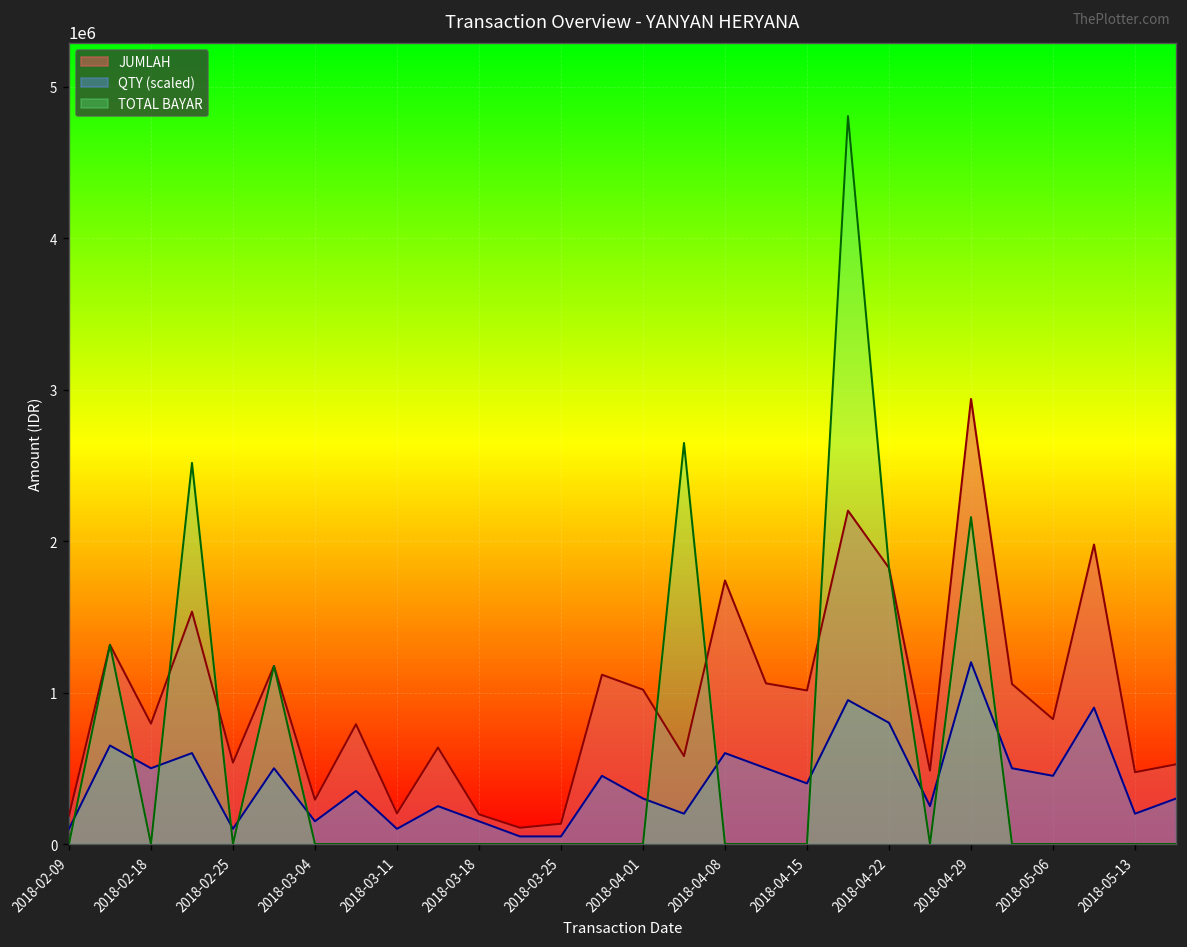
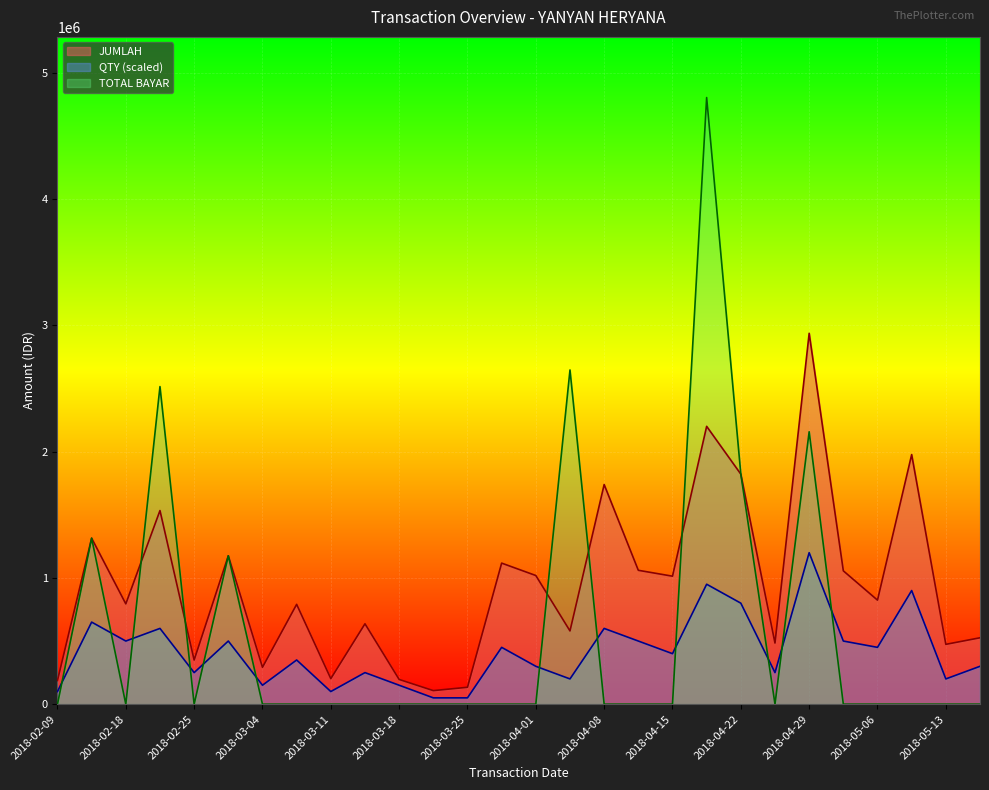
JUMLAH, 2018-02-25: 540000 -> 350000
QTY (scaled), 2018-02-25: 100000 -> 250000
